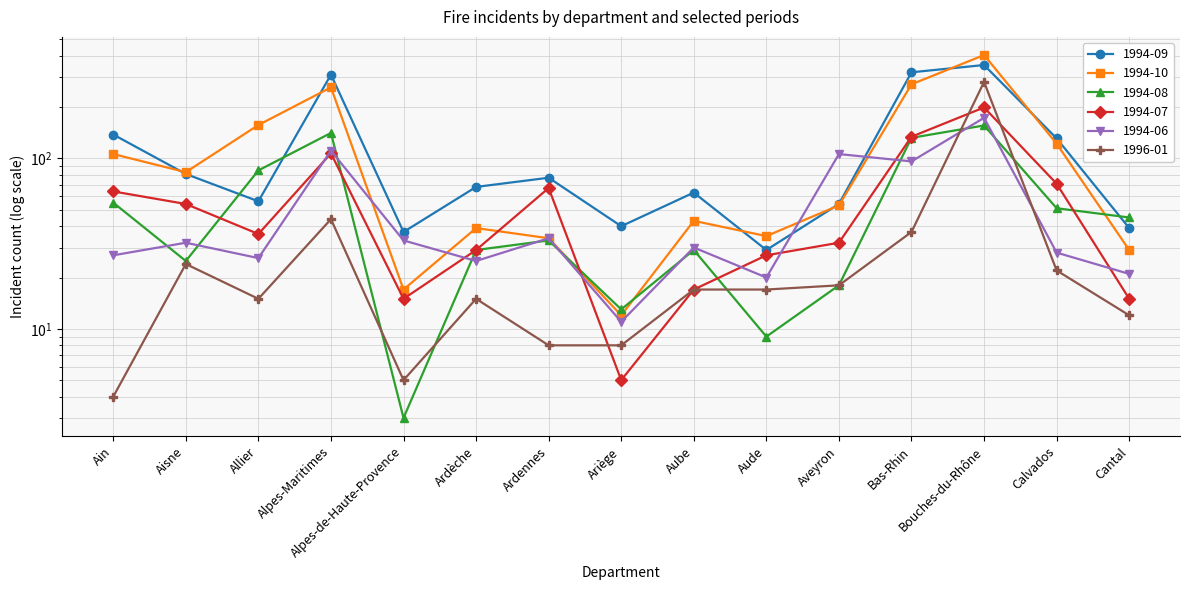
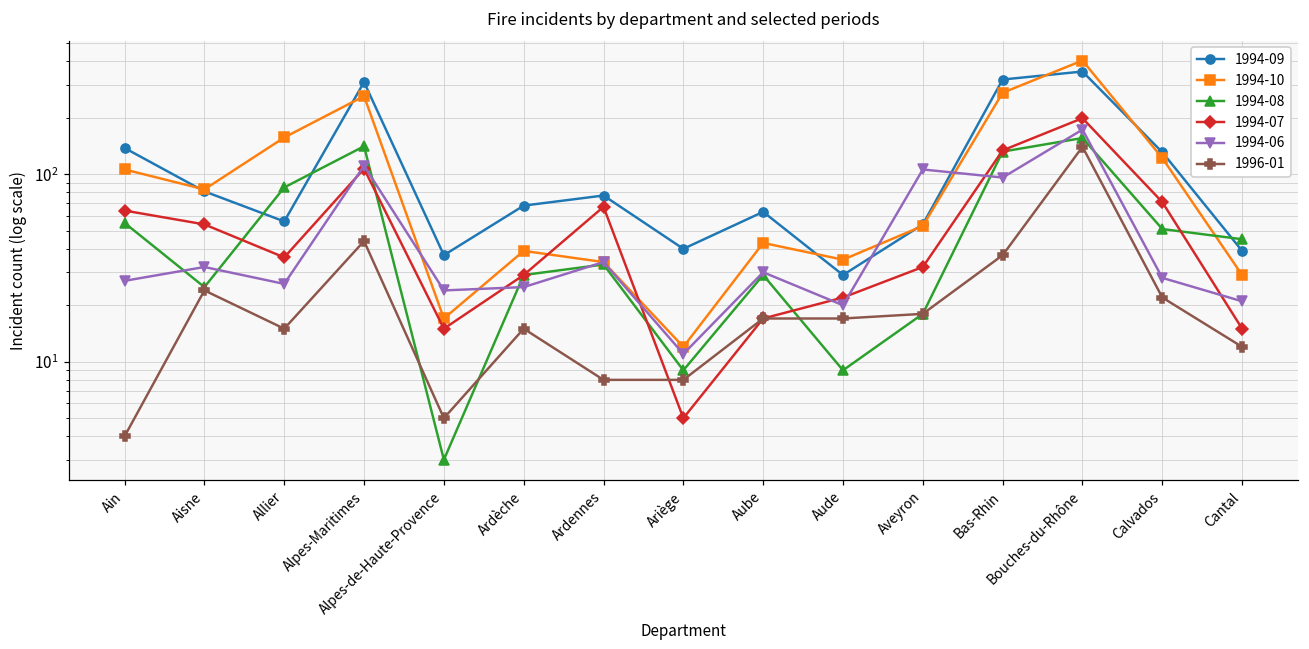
1994-06, Alpes-de-Haute-Provence: 33 -> 24
1994-08, Ariège: 13 -> 9
1994-07, Aude: 27 -> 22
1996-01, Bouches-du-Rhône: 280 -> 140
